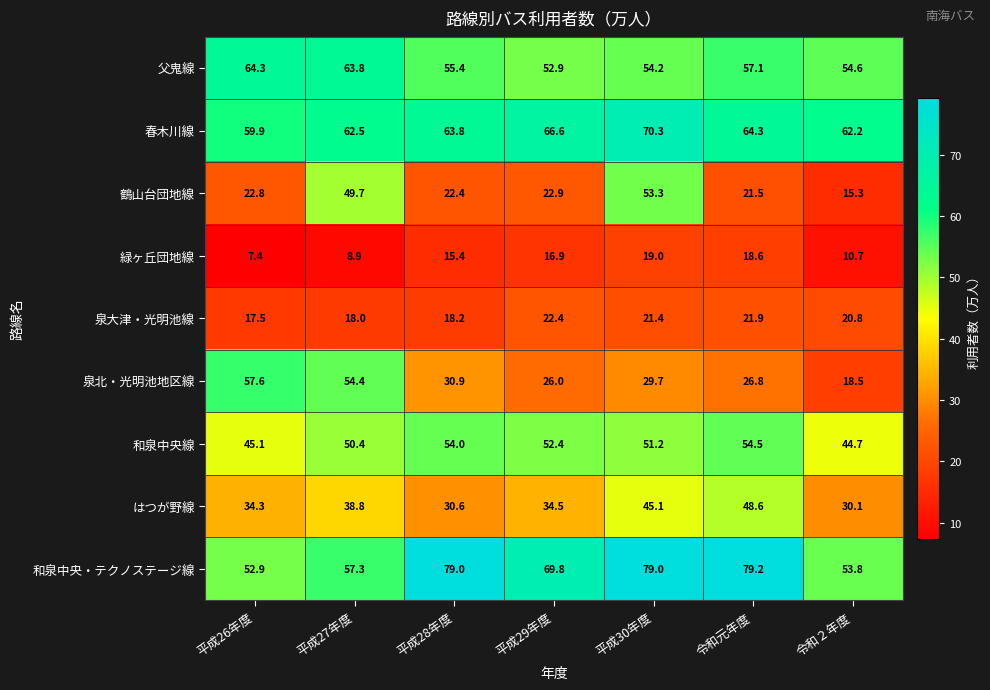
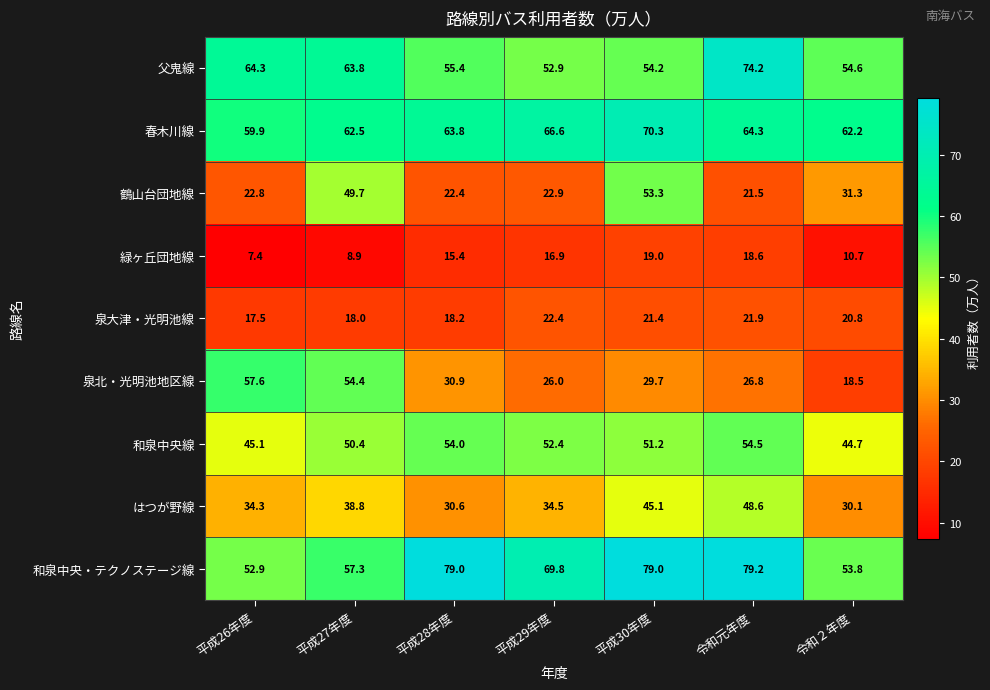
父鬼線, 令和元年度: 57.1 -> 74.2
鶴山台団地線, 令和２年度: 15.3 -> 31.3
